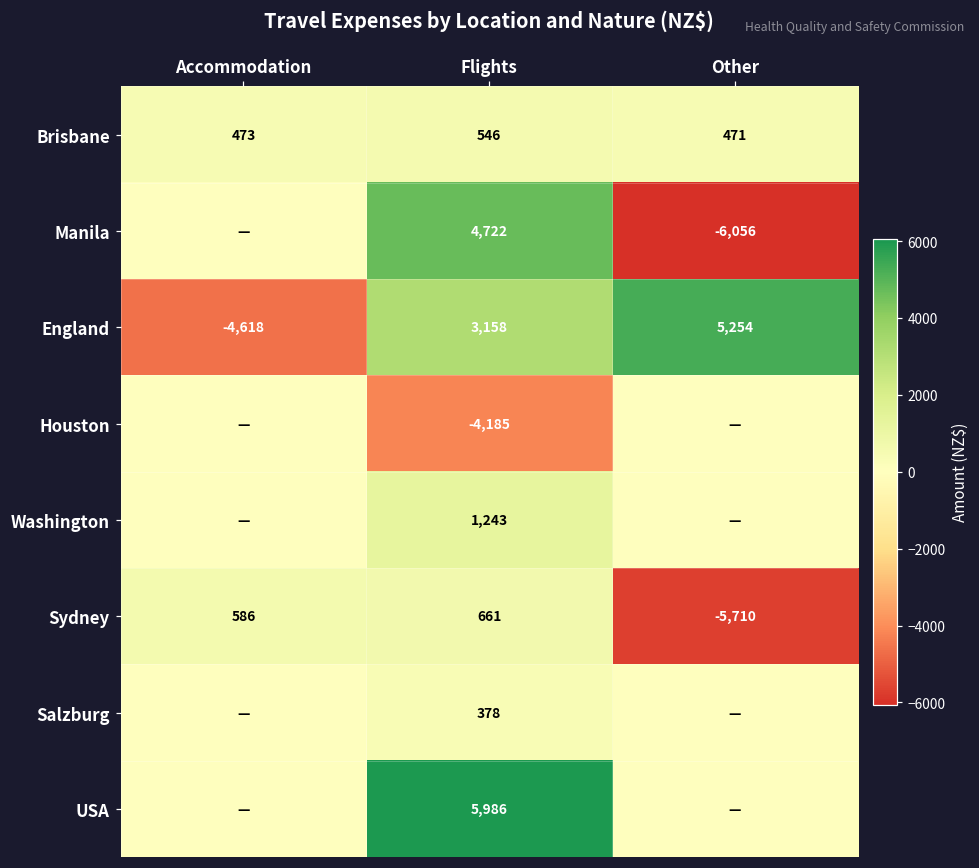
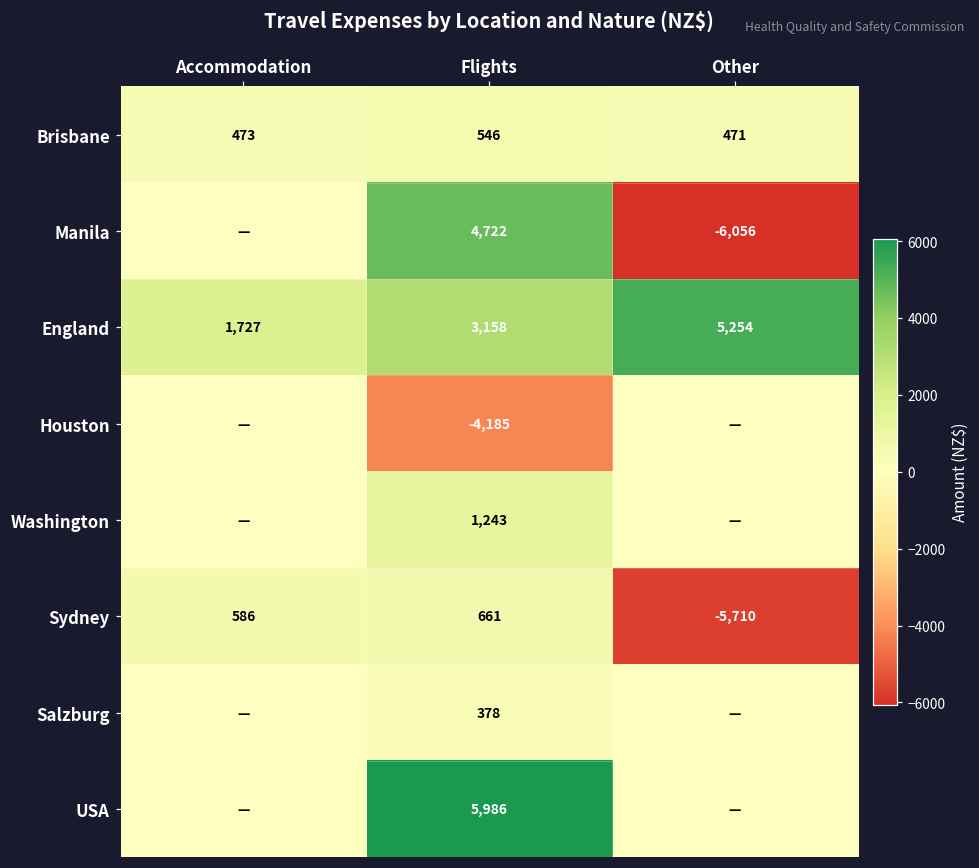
England, Accommodation: -4,618 -> 1,727
